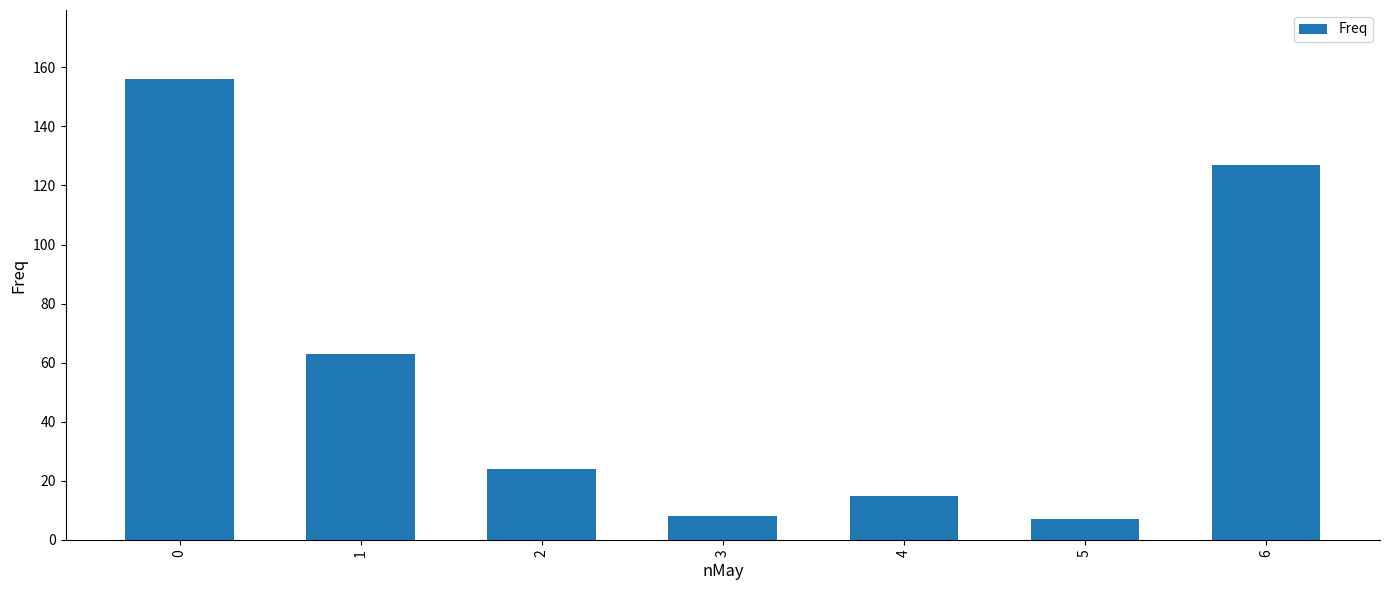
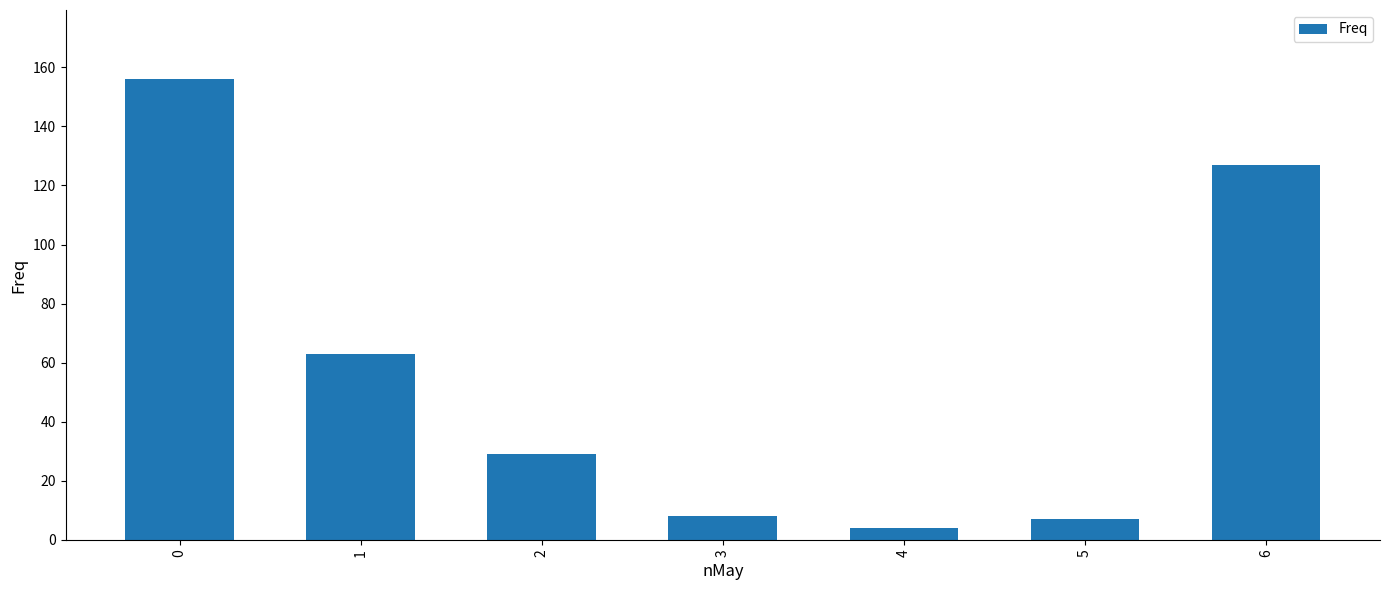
2: 24 -> 29
4: 15 -> 4
